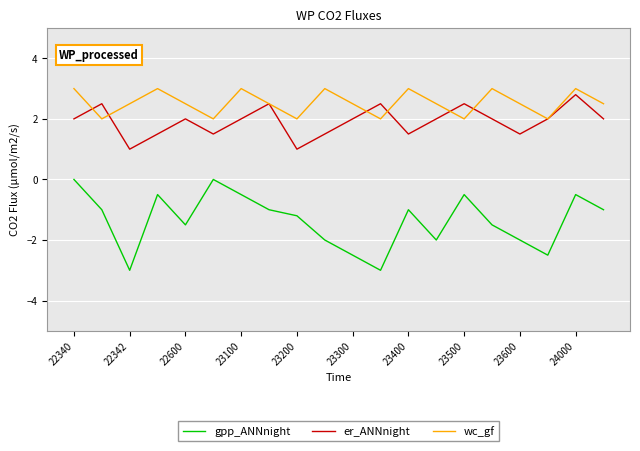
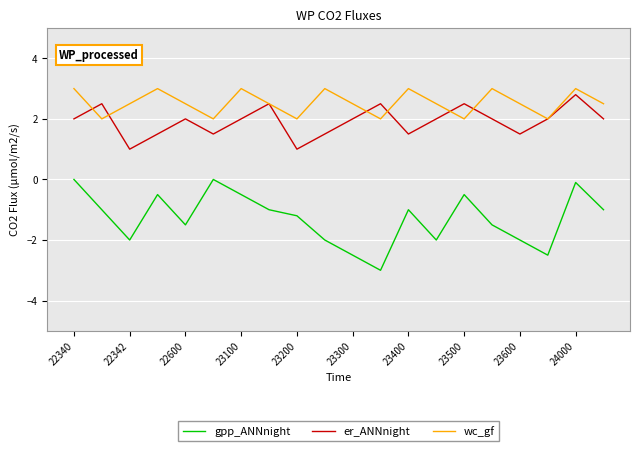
gpp_ANNnight, 22342: -3 -> -2
gpp_ANNnight, 24000: -0.5 -> -0.1
